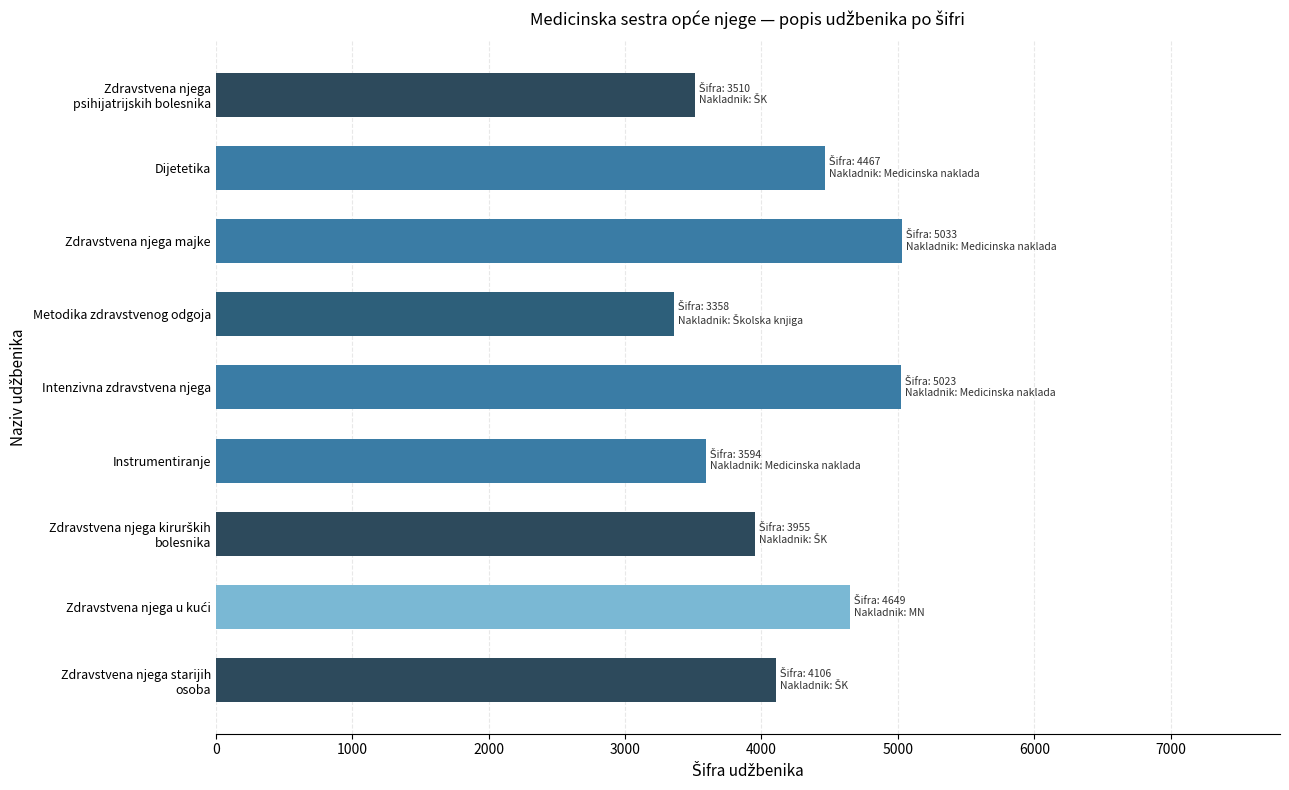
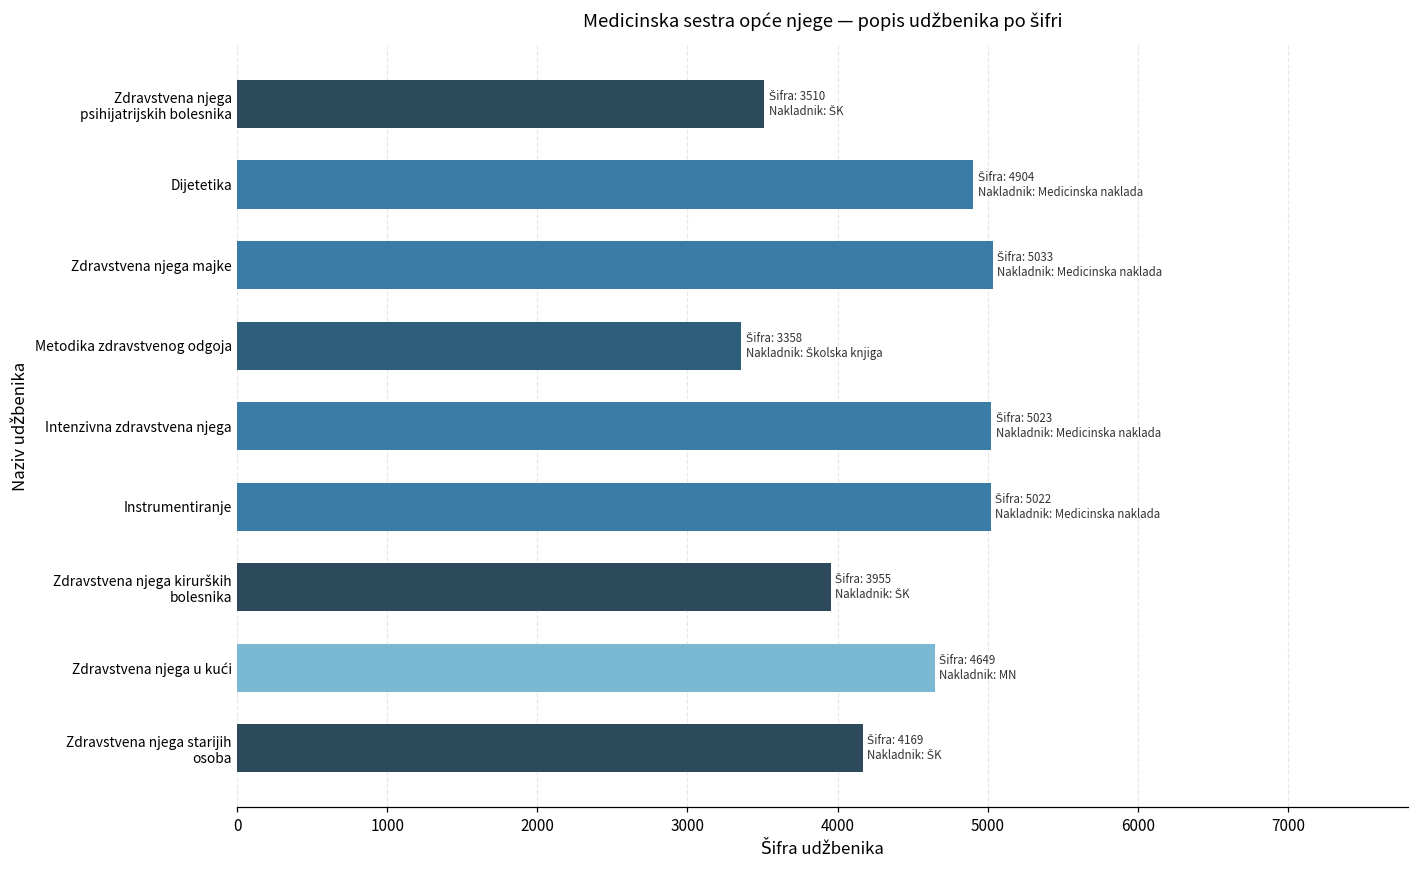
Dijetetika: 4467 -> 4904
Instrumentiranje: 3594 -> 5022
Zdravstvena njega starijih osoba: 4106 -> 4169
